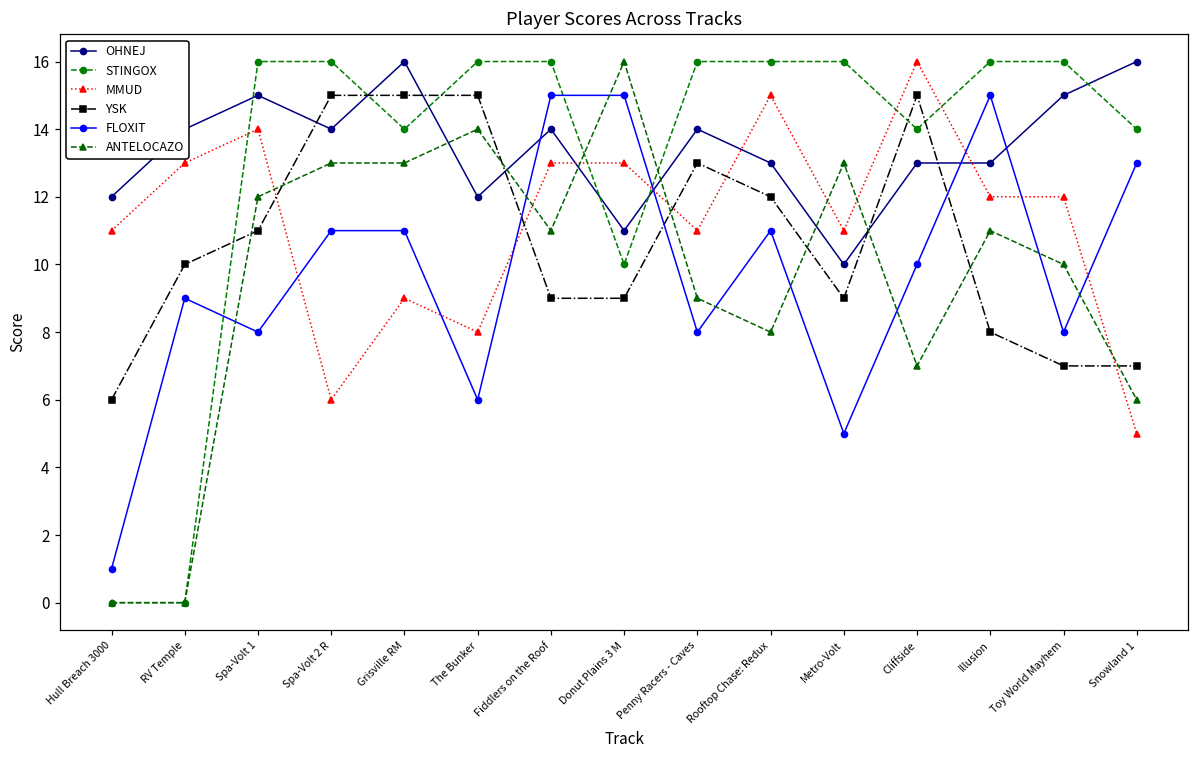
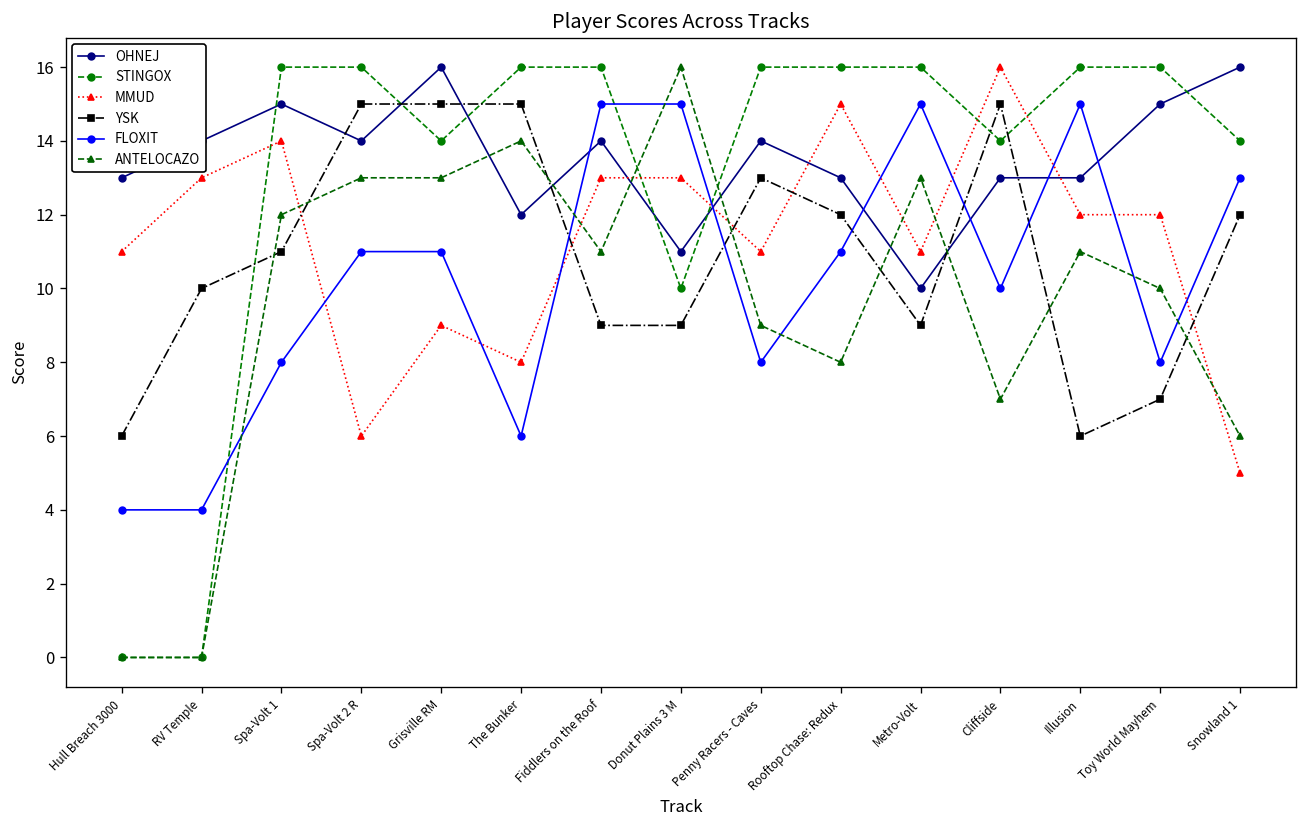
OHNEJ, Hull Breach 3000: 12 -> 13
FLOXIT, Hull Breach 3000: 1 -> 4
FLOXIT, RV Temple: 9 -> 4
FLOXIT, Metro-Volt: 5 -> 15
YSK, Illusion: 8 -> 6
YSK, Snowland 1: 7 -> 12
